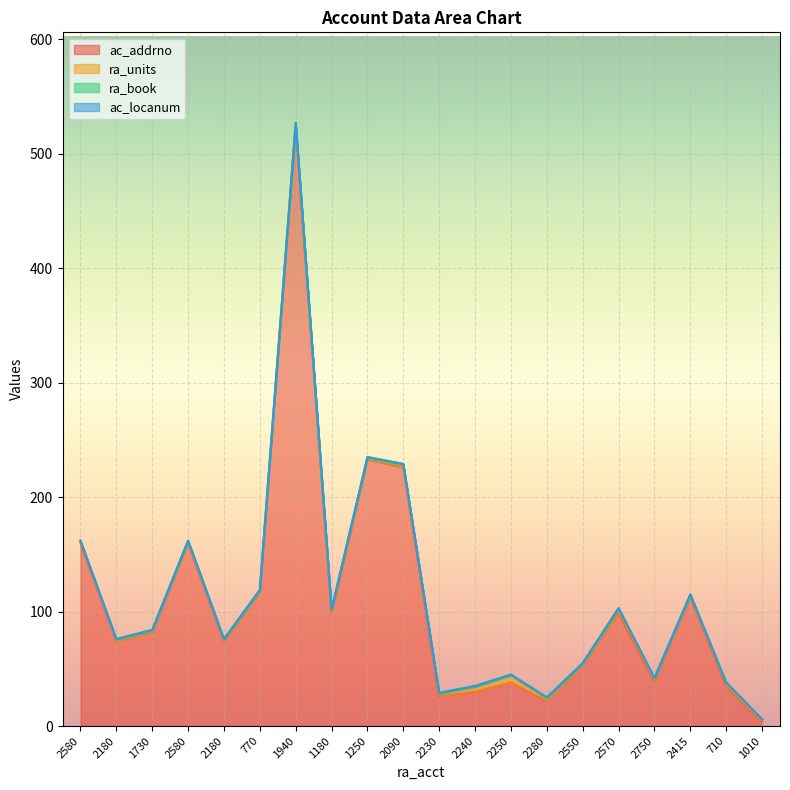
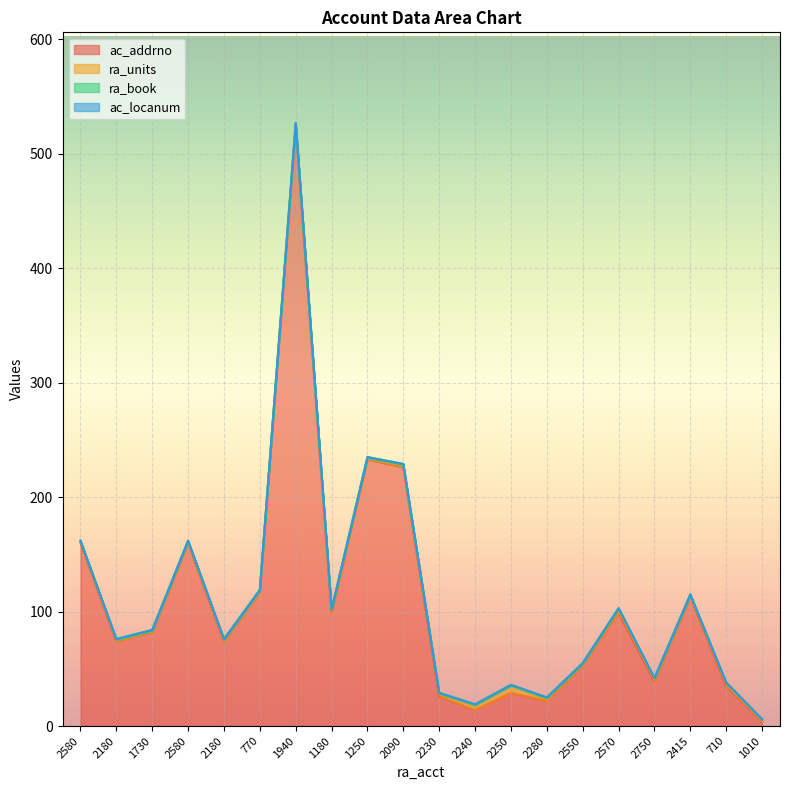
ac_addrno, 2240: 30 -> 14
ac_addrno, 2250: 38 -> 29
